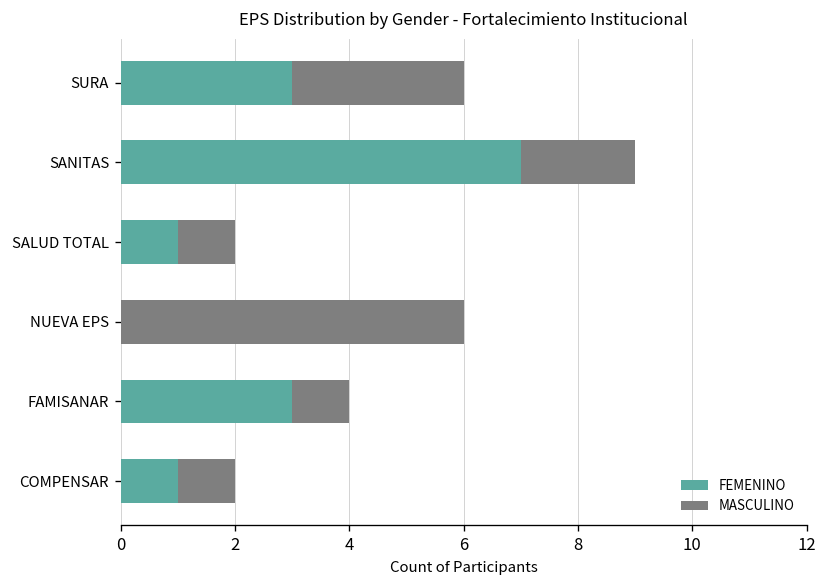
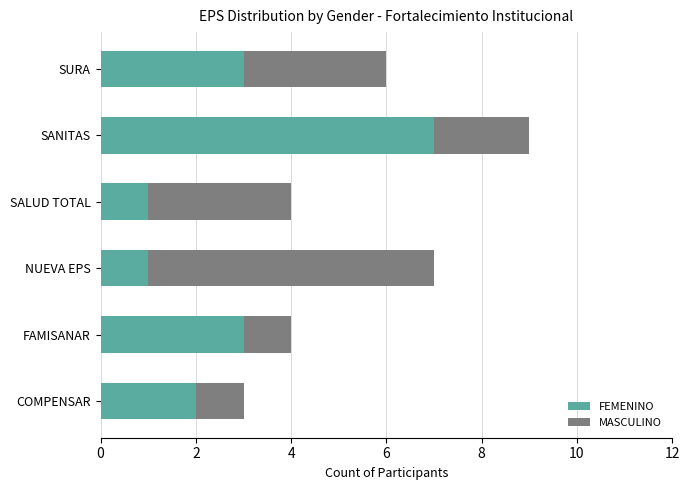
MASCULINO, SALUD TOTAL: 1 -> 3
FEMENINO, NUEVA EPS: 0 -> 1
FEMENINO, COMPENSAR: 1 -> 2
